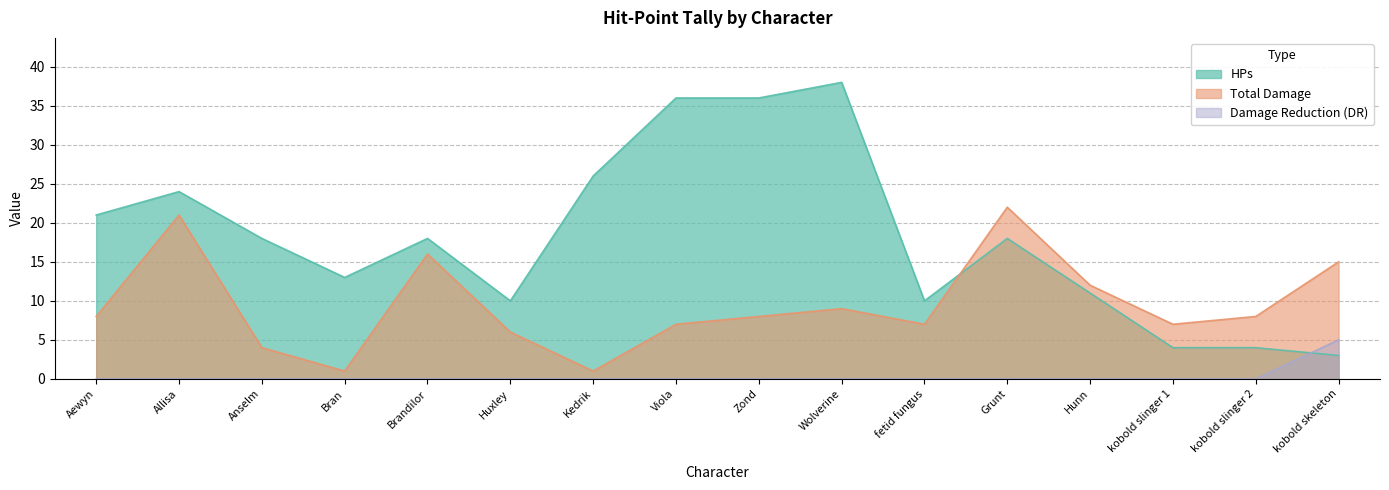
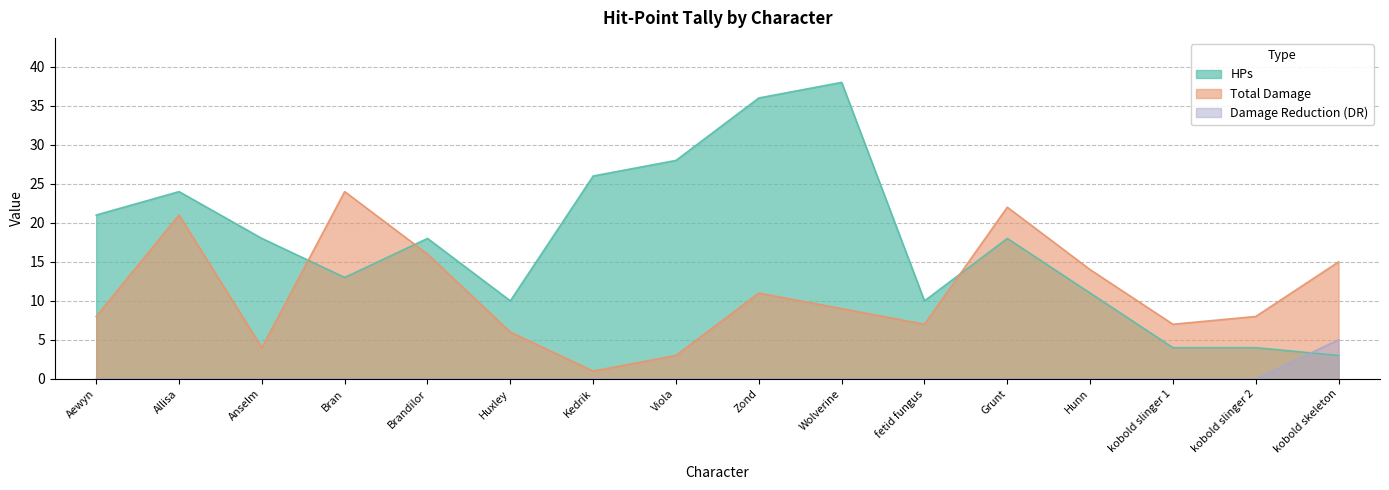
Total Damage, Bran: 1 -> 24
HPs, Viola: 36 -> 28
Total Damage, Viola: 7 -> 3
Total Damage, Zond: 8 -> 11
Total Damage, Hunn: 12 -> 14
